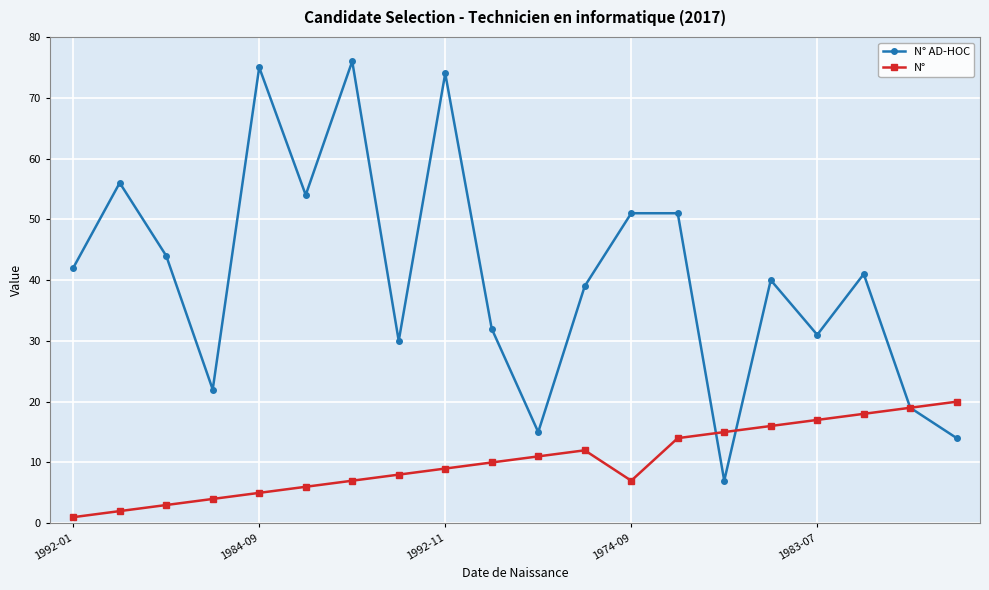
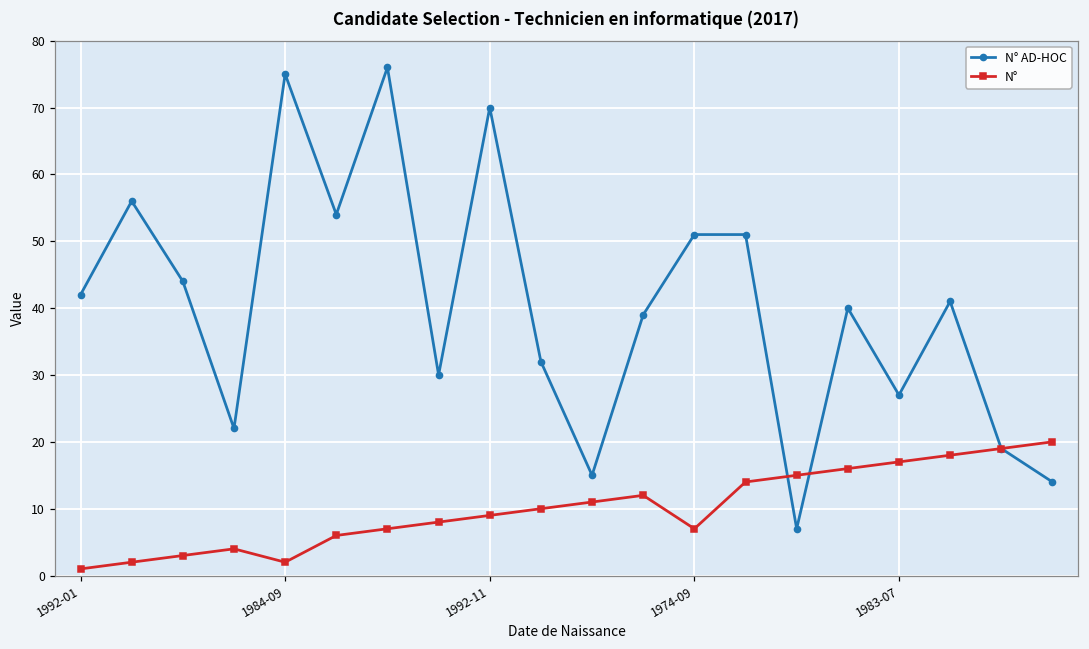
N°, 1984-09: 5 -> 2
N° AD-HOC, 1992-11: 74 -> 70
N° AD-HOC, 1983-07: 31 -> 27
